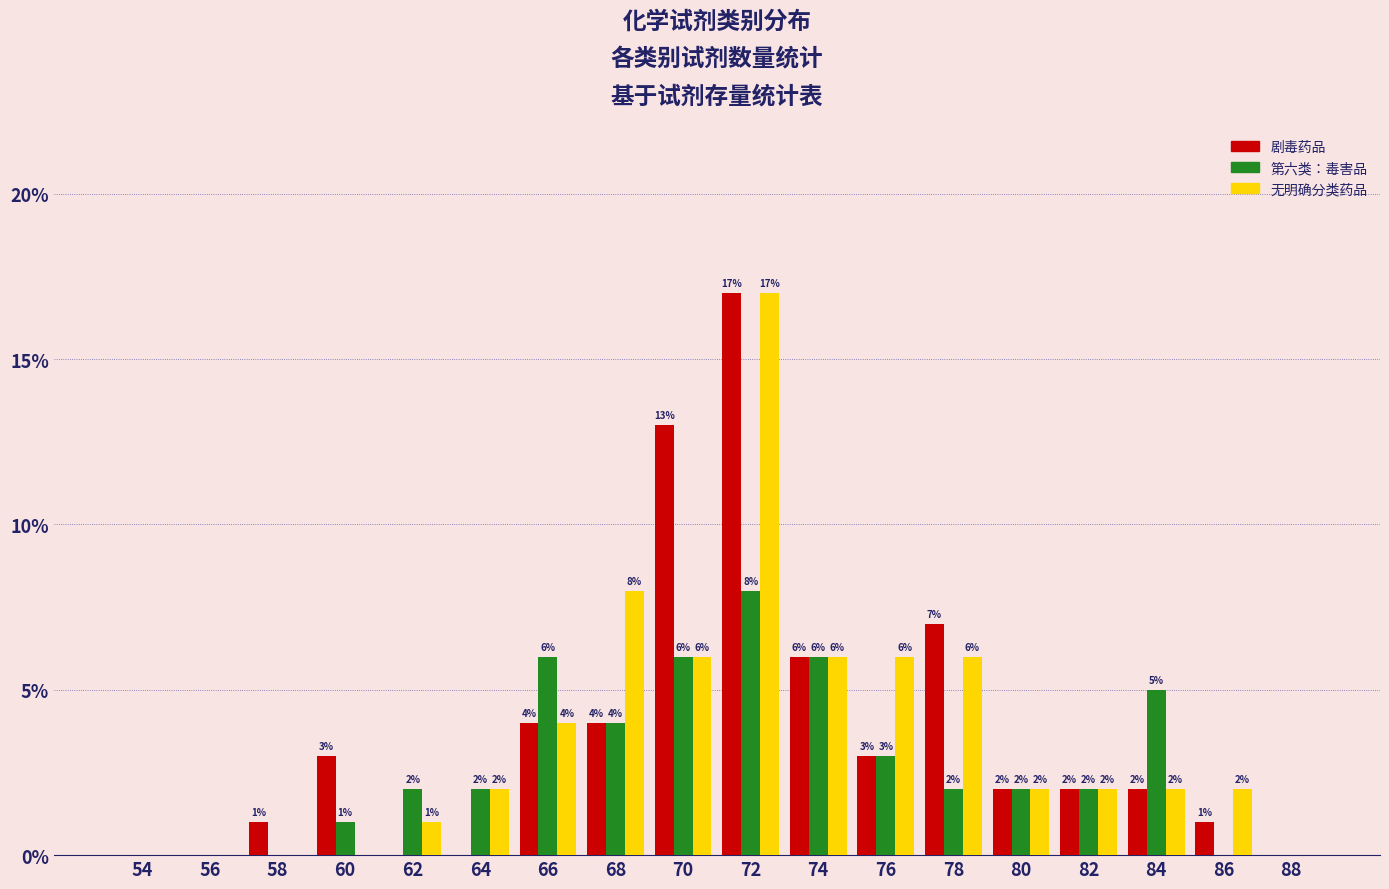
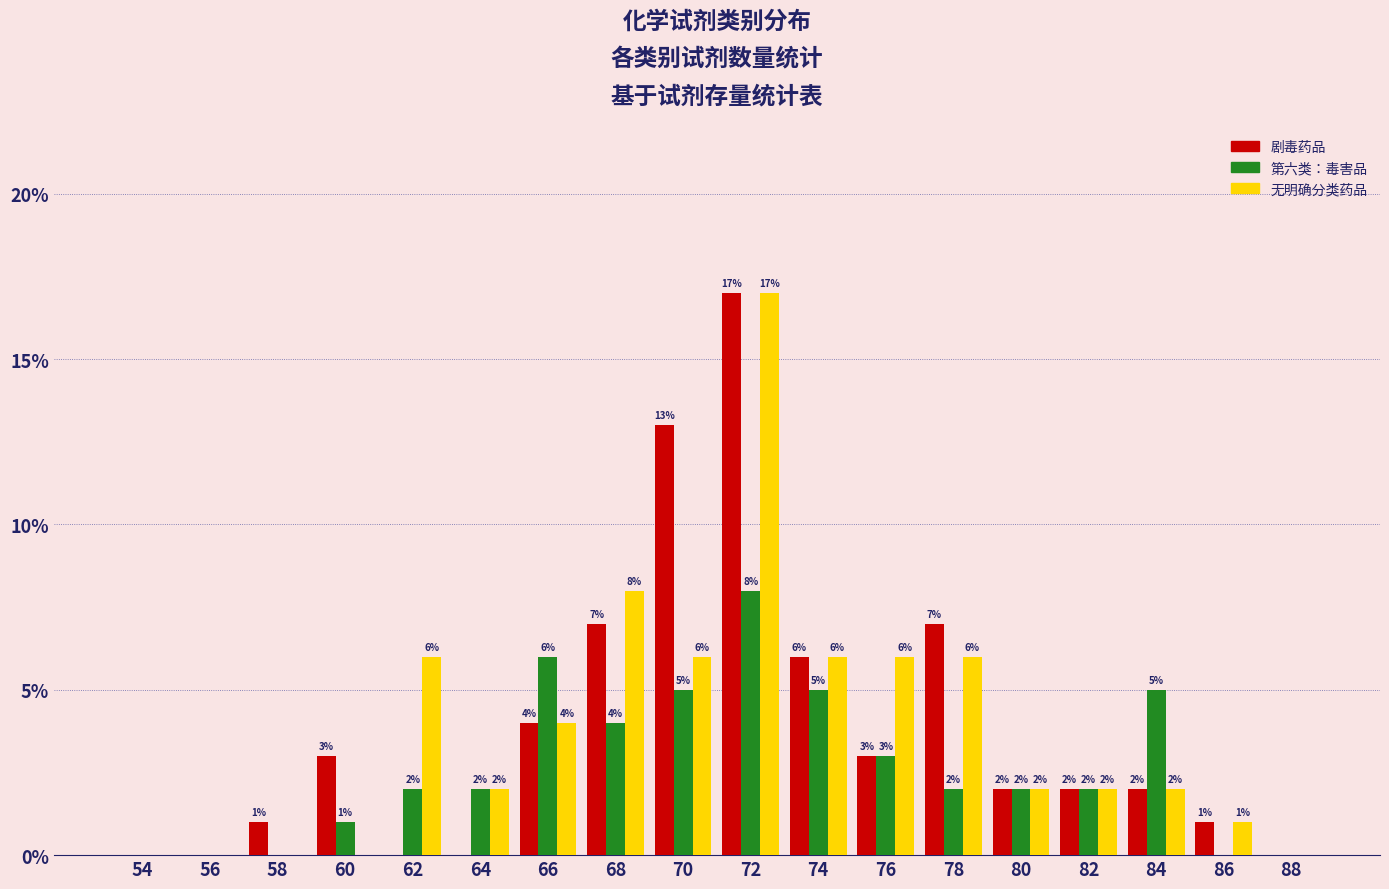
无明确分类药品, 62: 1% -> 6%
剧毒药品, 68: 4% -> 7%
第六类：毒害品, 70: 6% -> 5%
第六类：毒害品, 74: 6% -> 5%
无明确分类药品, 86: 2% -> 1%
